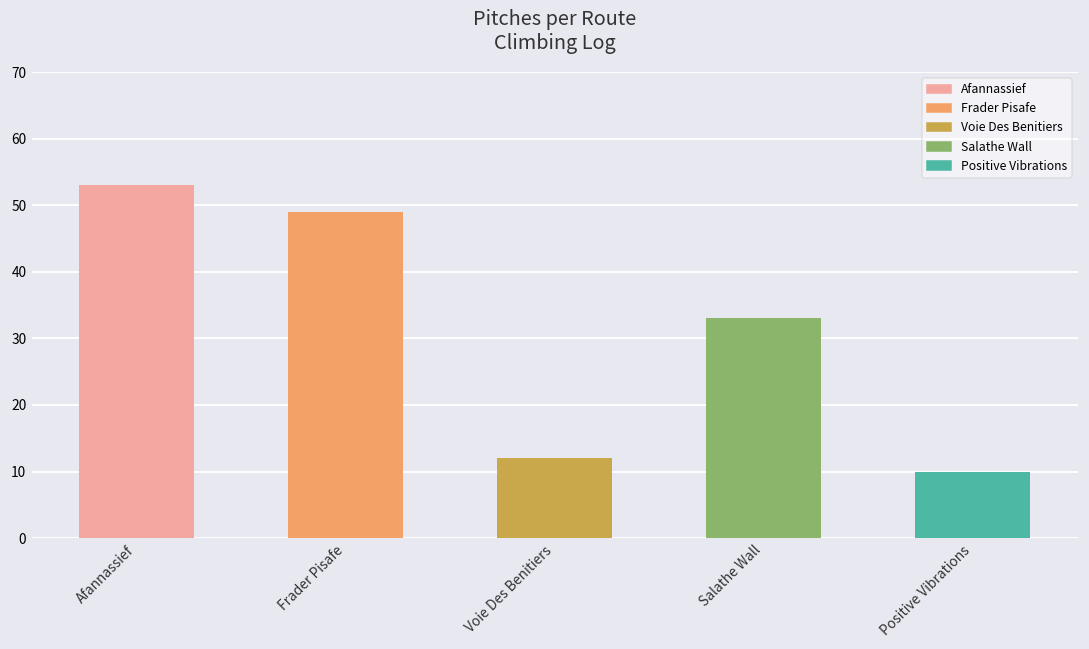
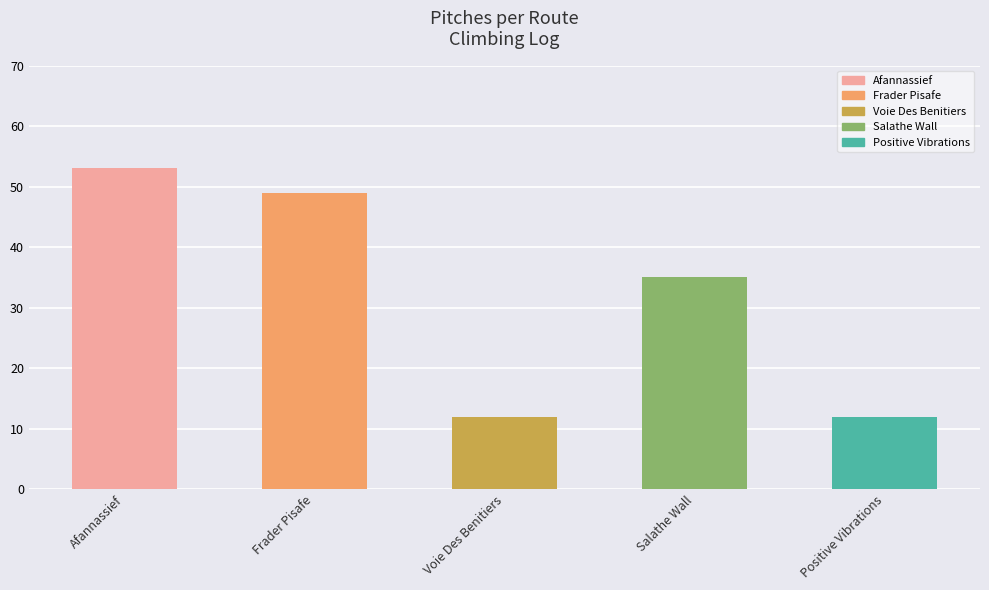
Salathe Wall: 33 -> 35
Positive Vibrations: 10 -> 12
